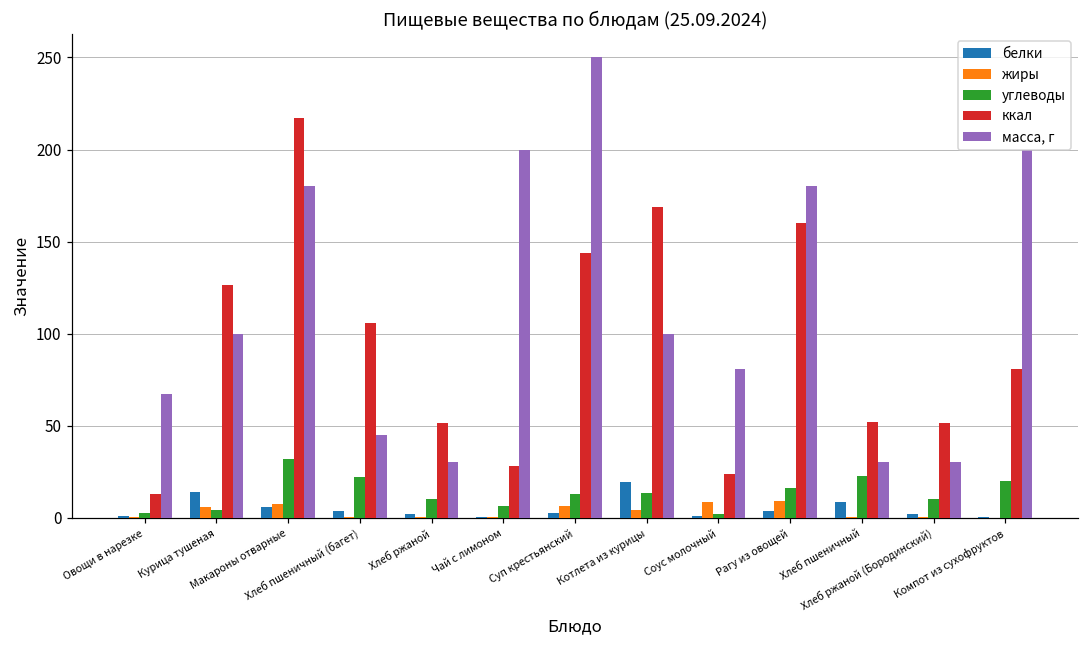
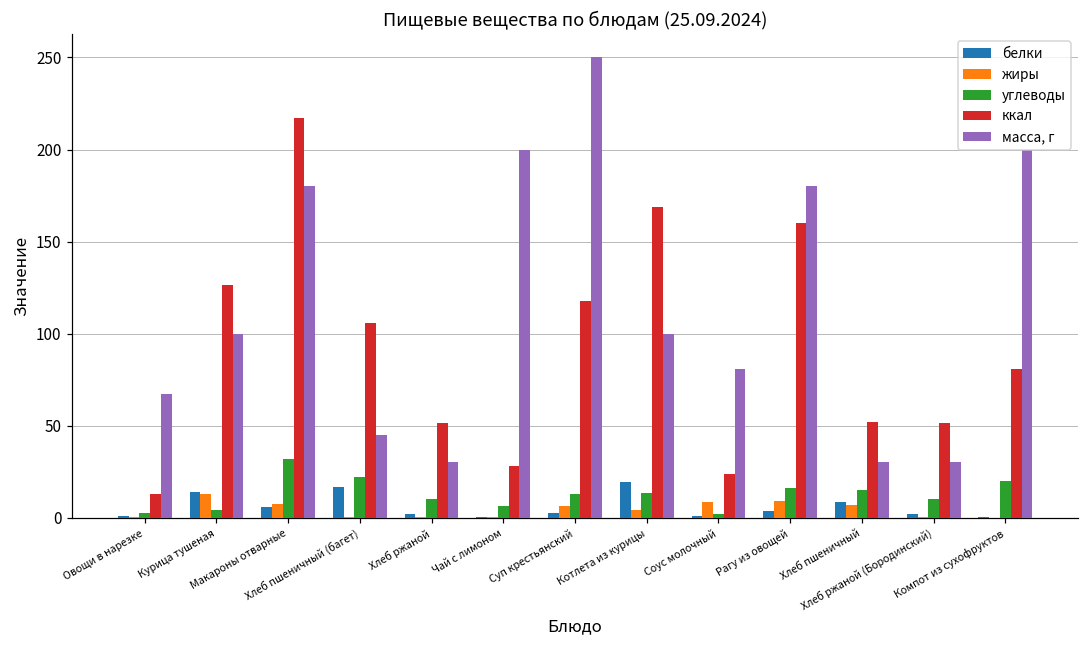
жиры, Курица тушеная: 6 -> 13
белки, Хлеб пшеничный (багет): 3 -> 17
ккал, Суп крестьянский: 144 -> 118
жиры, Хлеб пшеничный: 0 -> 7
углеводы, Хлеб пшеничный: 22 -> 15
